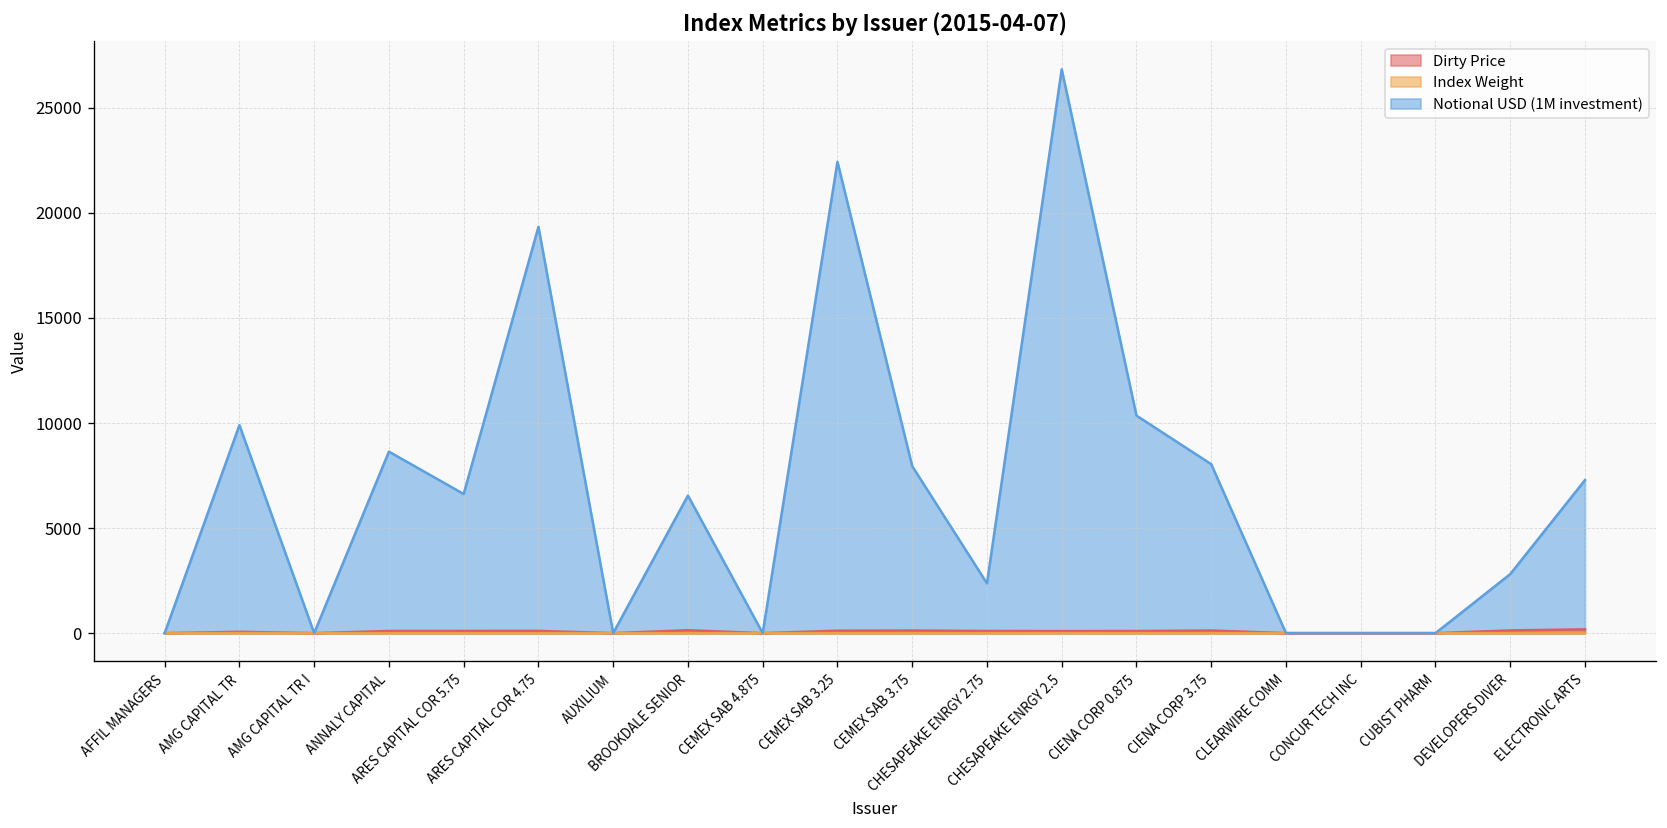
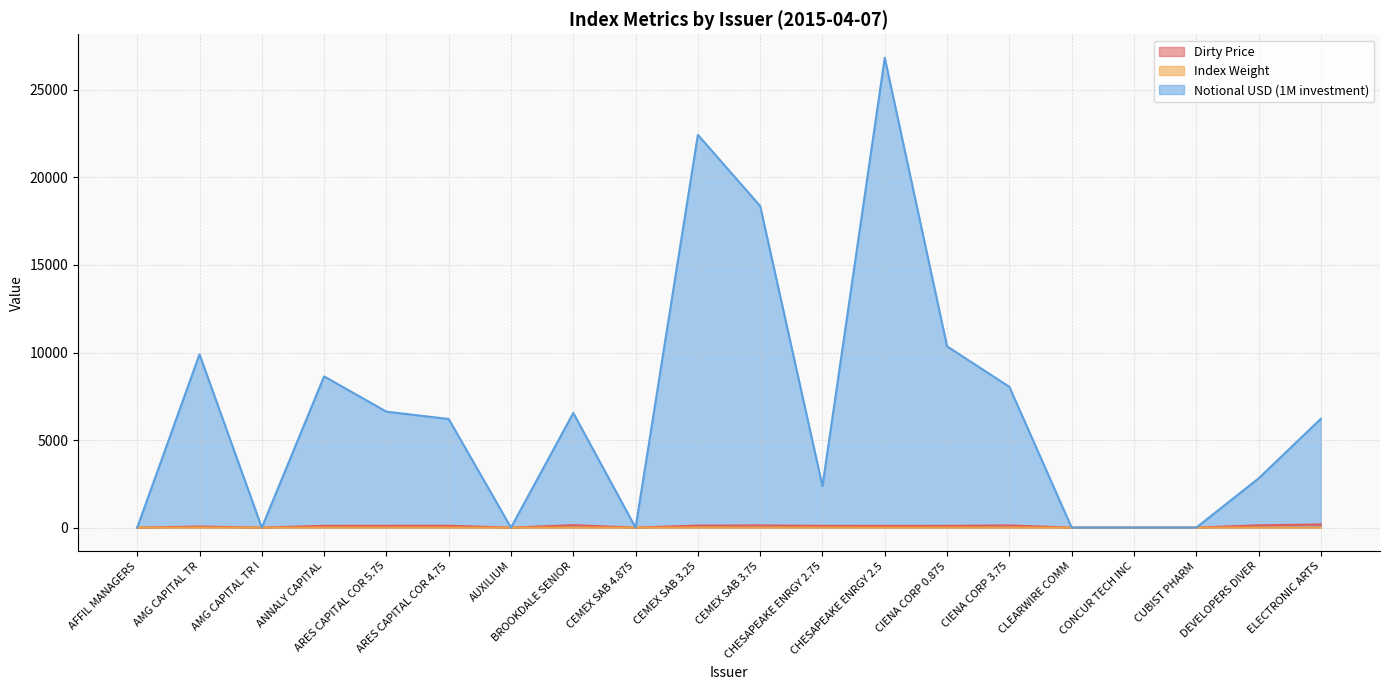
Notional USD (1M investment), ARES CAPITAL COR 4.75: 19300 -> 6200
Notional USD (1M investment), CEMEX SAB 3.75: 7900 -> 18400
Notional USD (1M investment), ELECTRONIC ARTS: 7300 -> 6200
